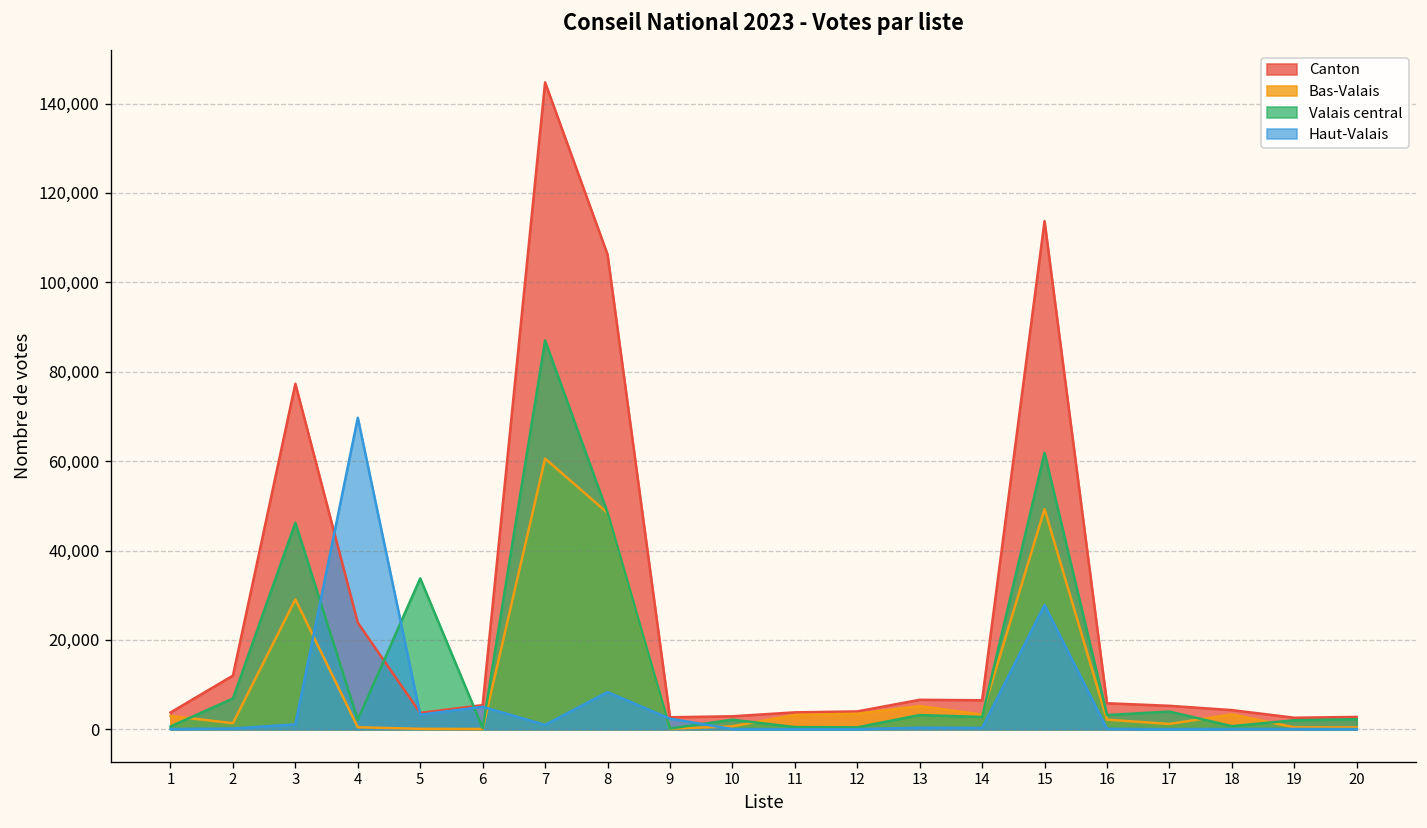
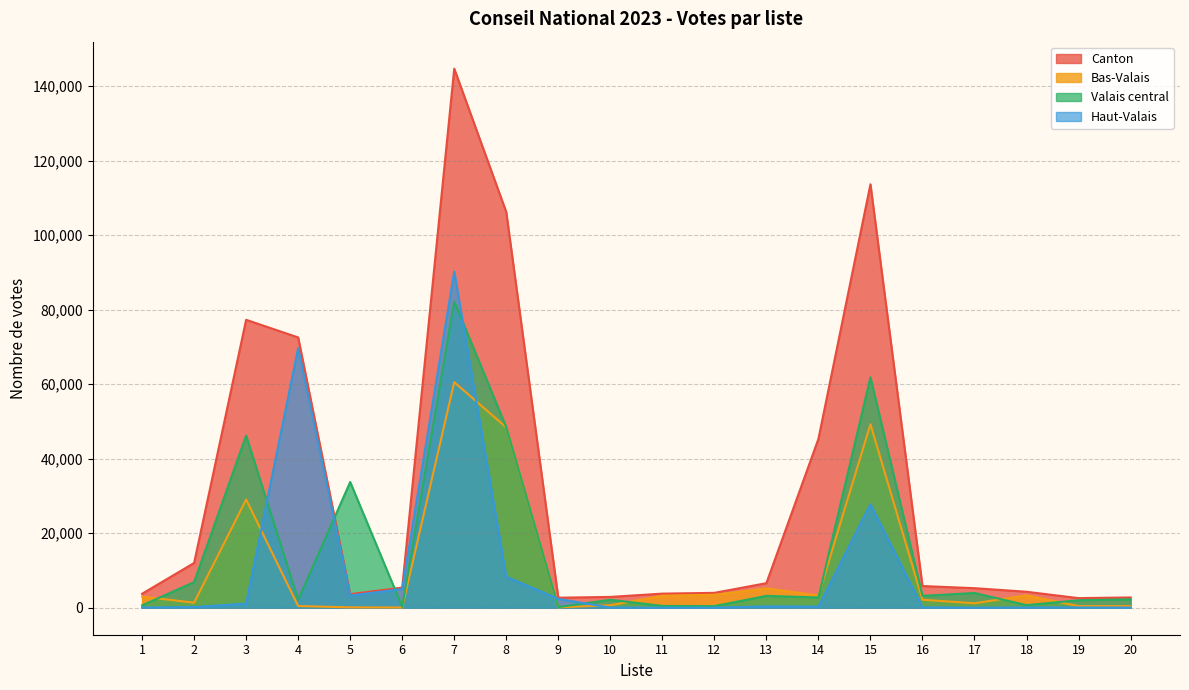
Canton, 4: 24,000 -> 73,000
Valais central, 7: 87,000 -> 82,000
Haut-Valais, 7: 1,000 -> 90,000
Canton, 14: 7,000 -> 45,000
